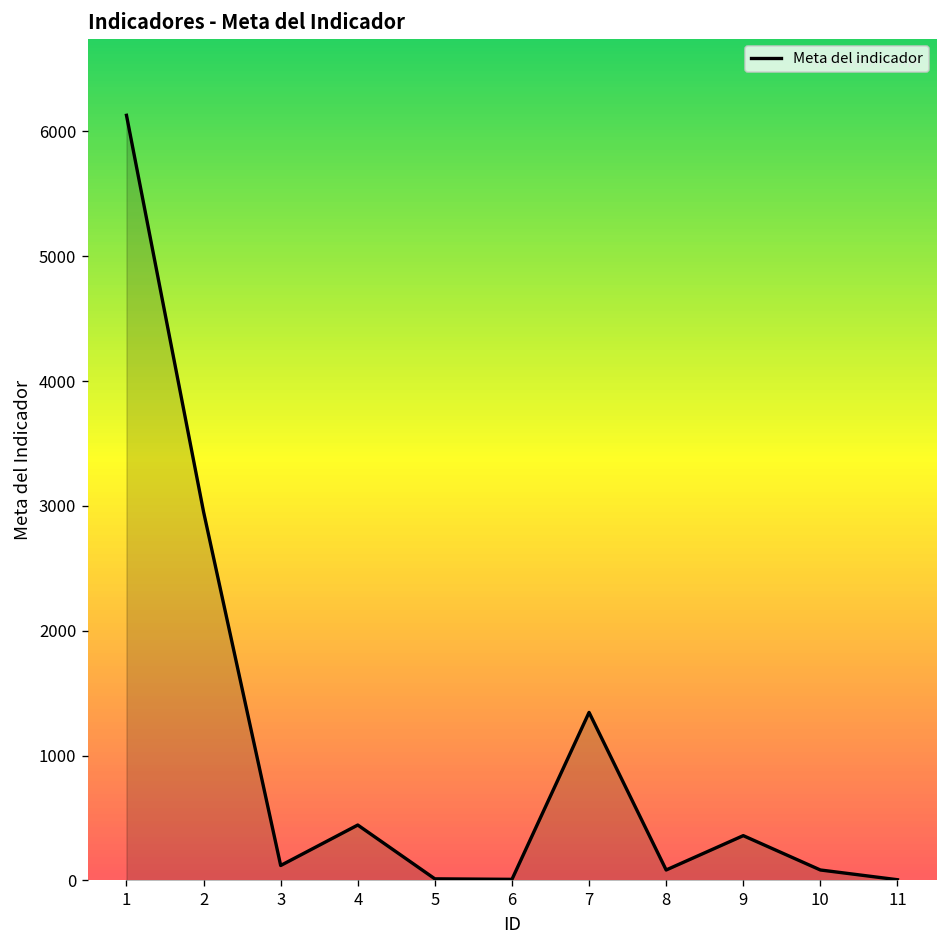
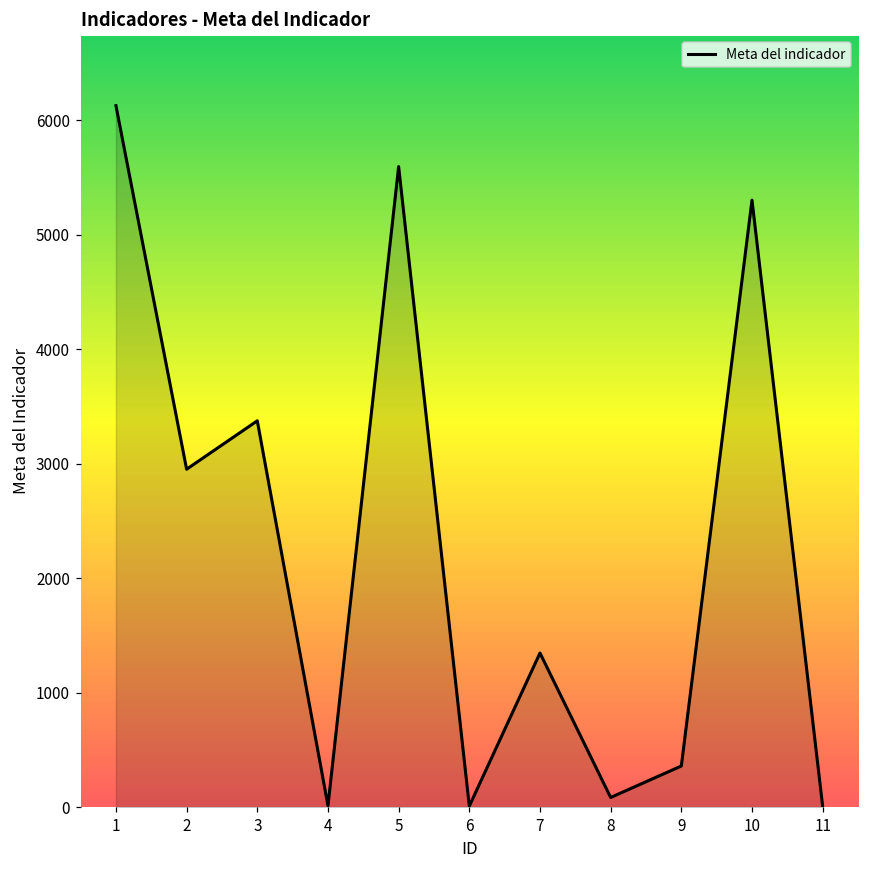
3: 120 -> 3380
4: 440 -> 10
5: 10 -> 5600
10: 80 -> 5300
